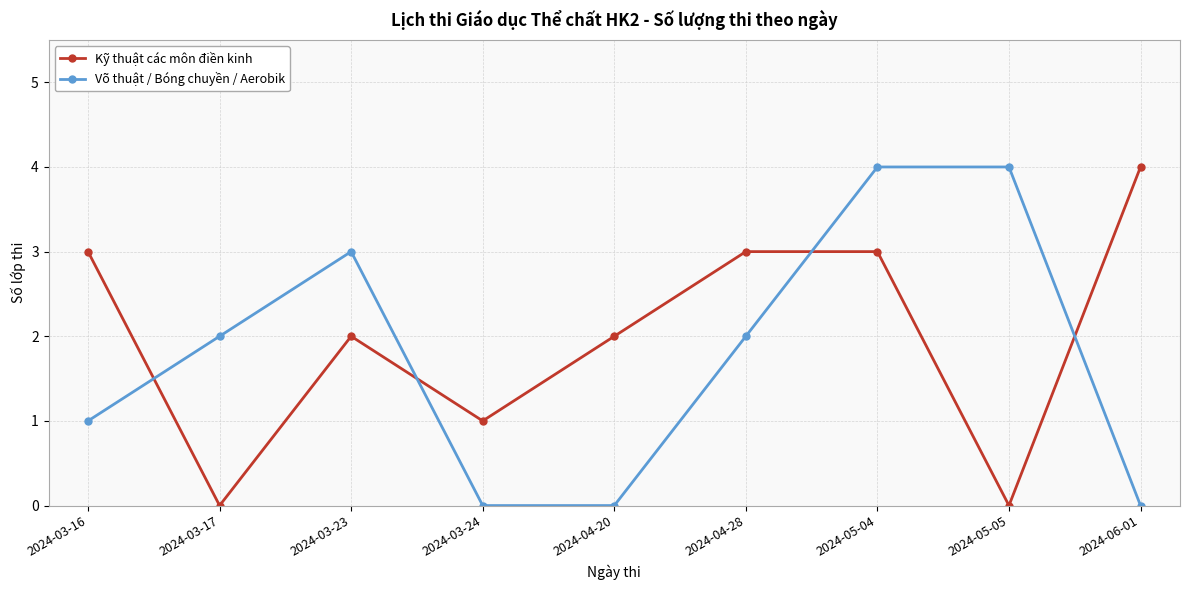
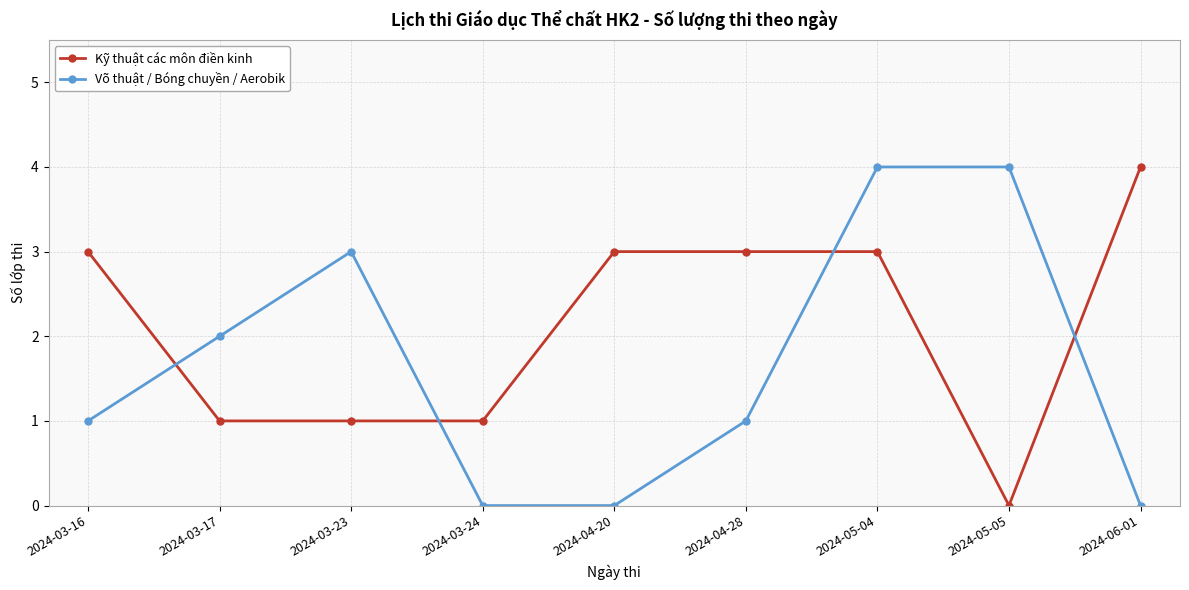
Kỹ thuật các môn điền kinh, 2024-03-17: 0 -> 1
Kỹ thuật các môn điền kinh, 2024-03-23: 2 -> 1
Kỹ thuật các môn điền kinh, 2024-04-20: 2 -> 3
Võ thuật / Bóng chuyền / Aerobik, 2024-04-28: 2 -> 1
